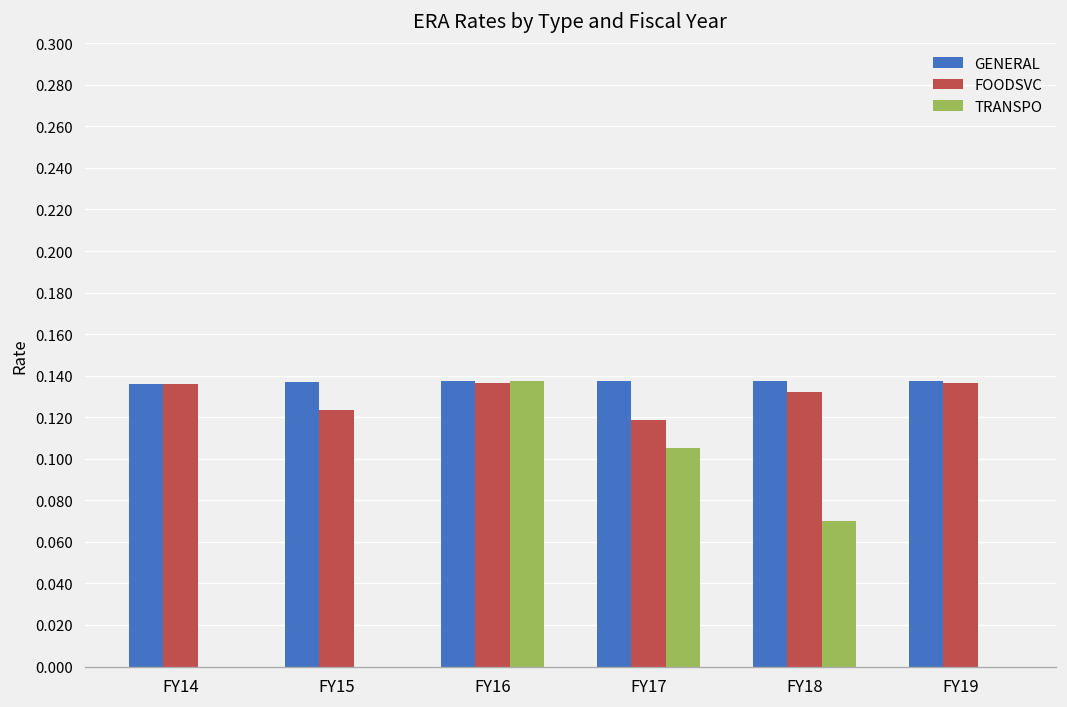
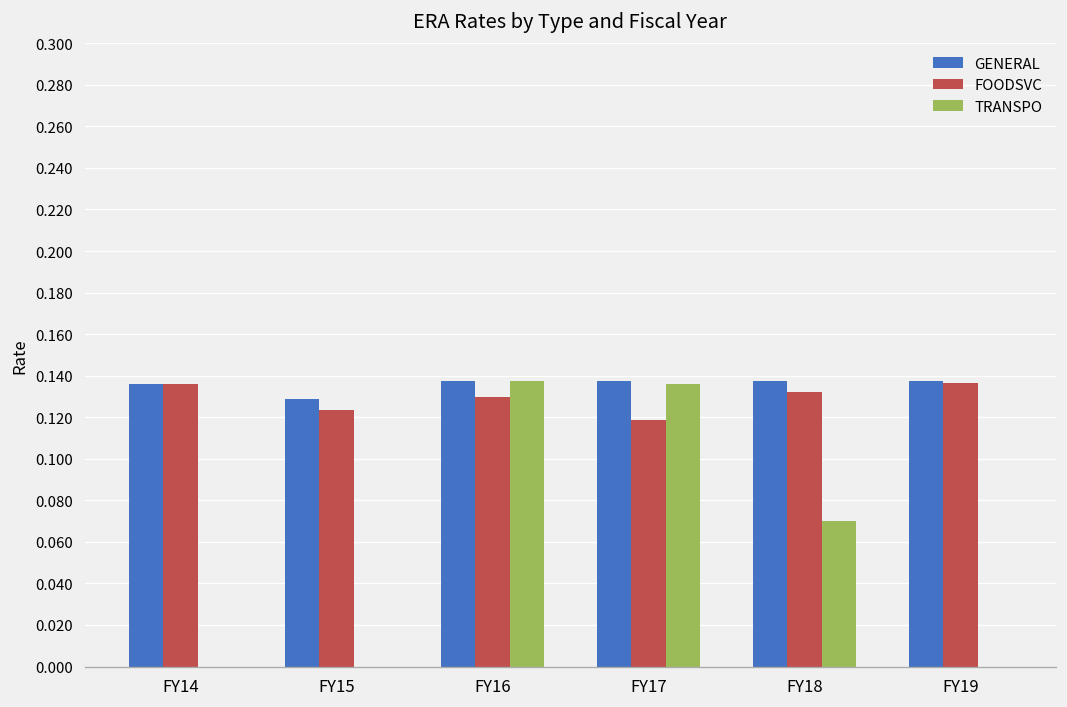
GENERAL, FY15: 0.137 -> 0.129
FOODSVC, FY16: 0.137 -> 0.130
TRANSPO, FY17: 0.105 -> 0.136
